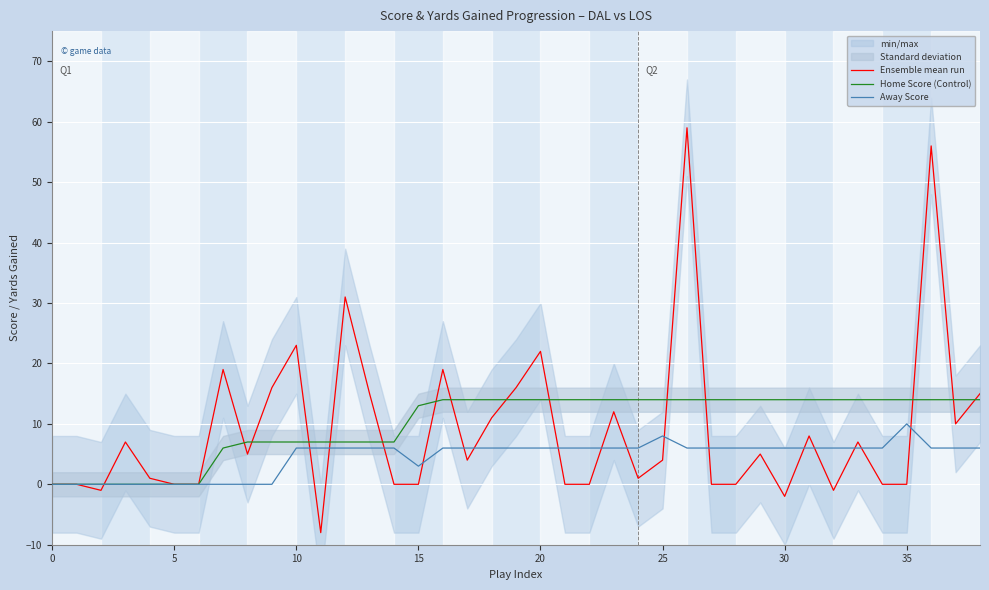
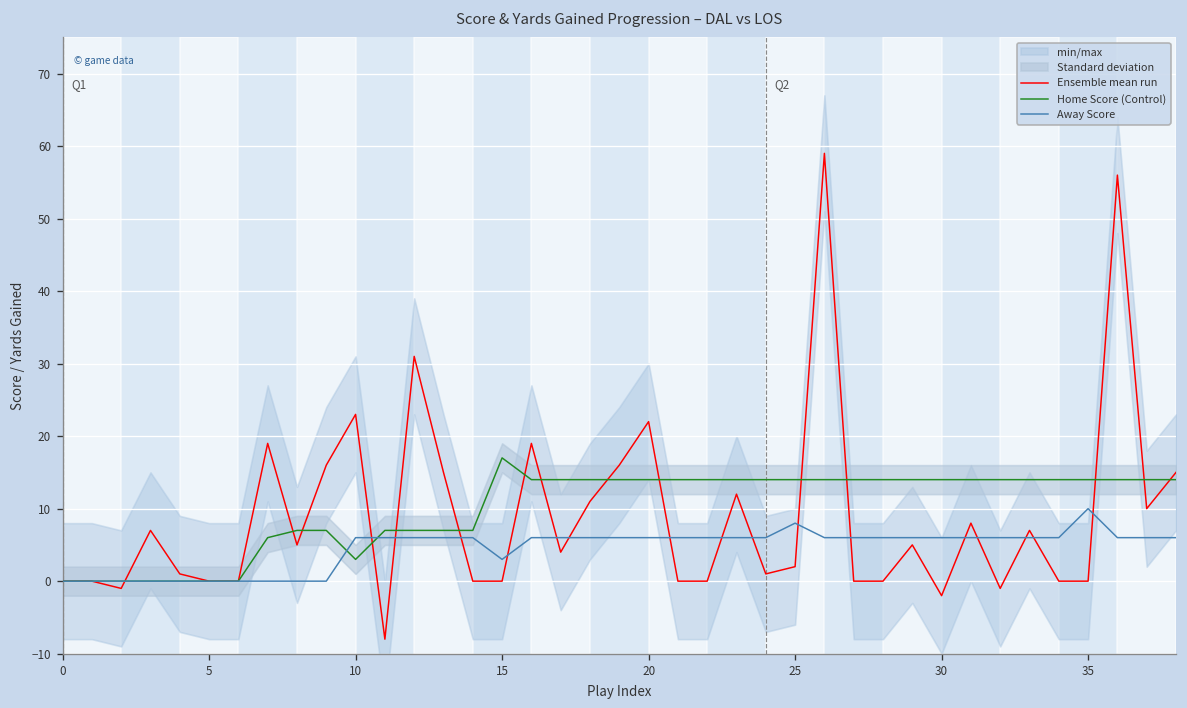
Home Score (Control), 10: 7 -> 3
Home Score (Control), 15: 13 -> 17
Ensemble mean run, 25: 4 -> 2
